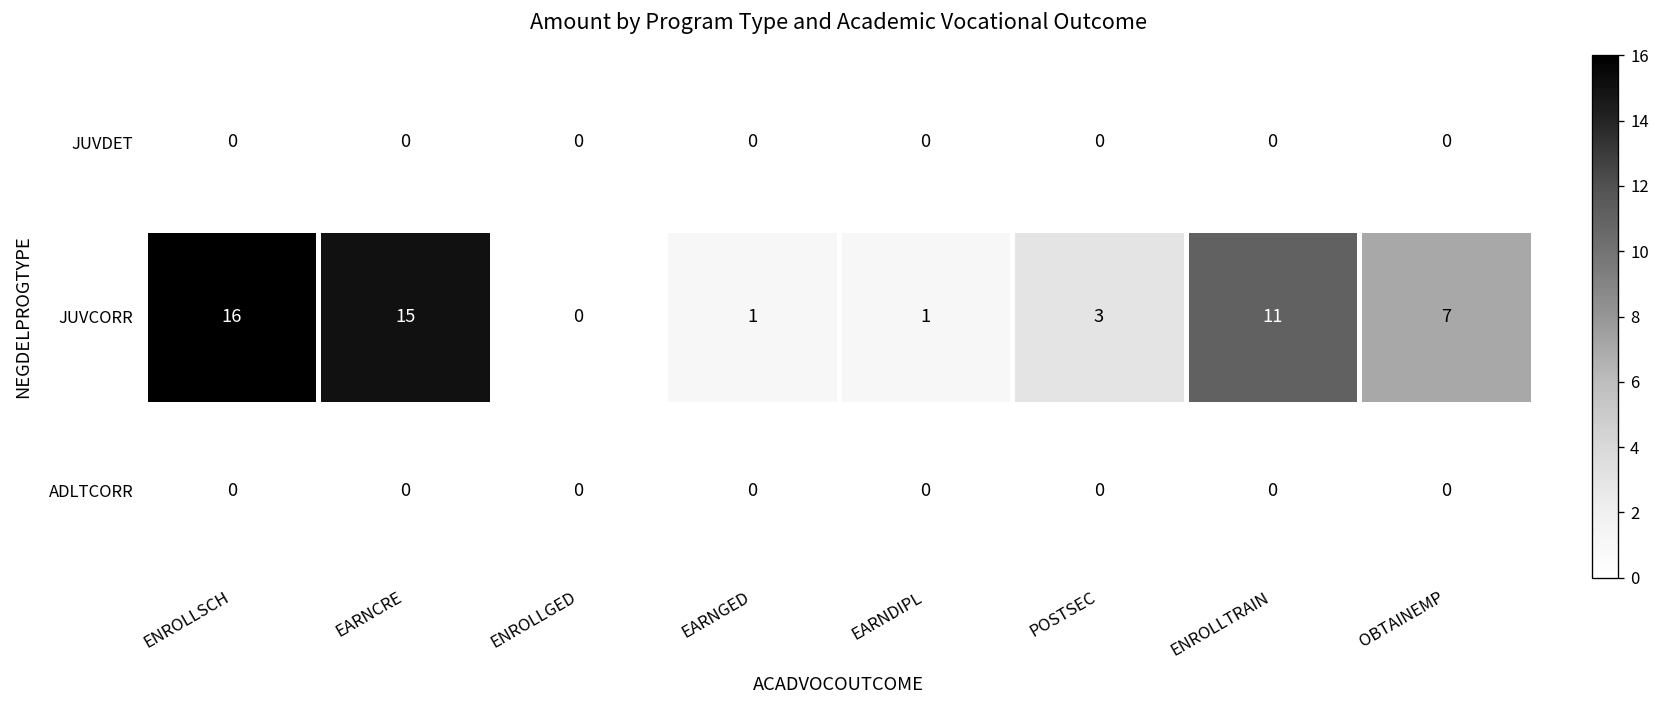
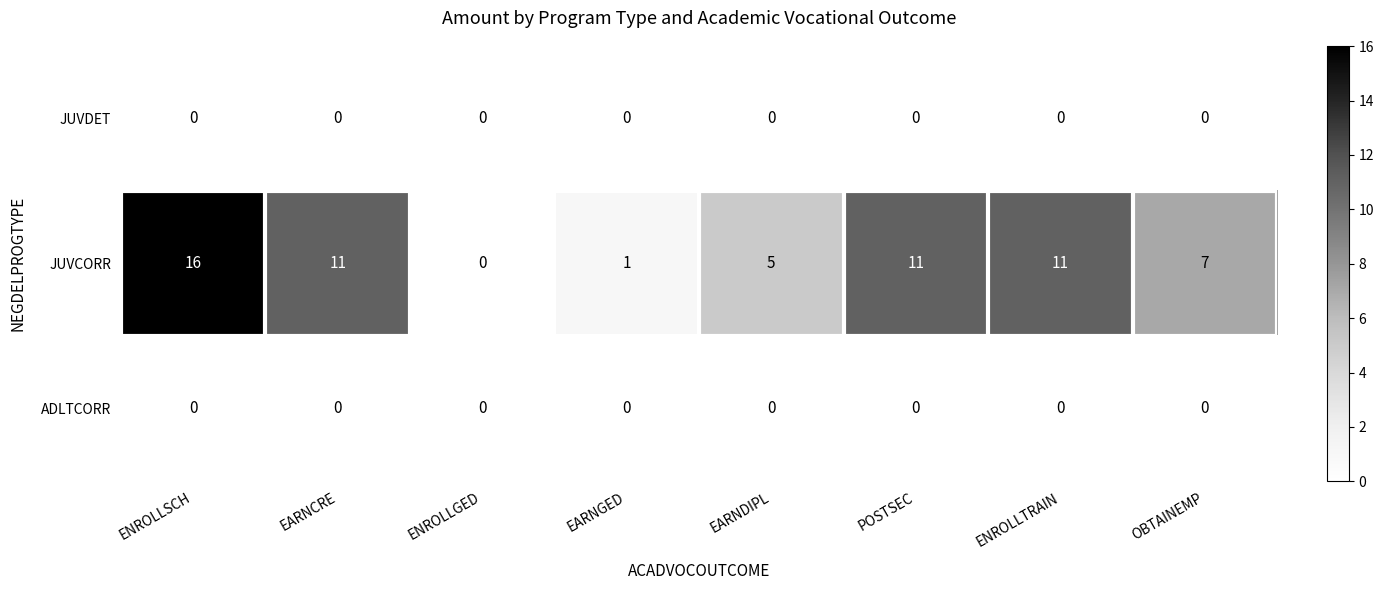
JUVCORR, EARNCRE: 15 -> 11
JUVCORR, EARNDIPL: 1 -> 5
JUVCORR, POSTSEC: 3 -> 11
